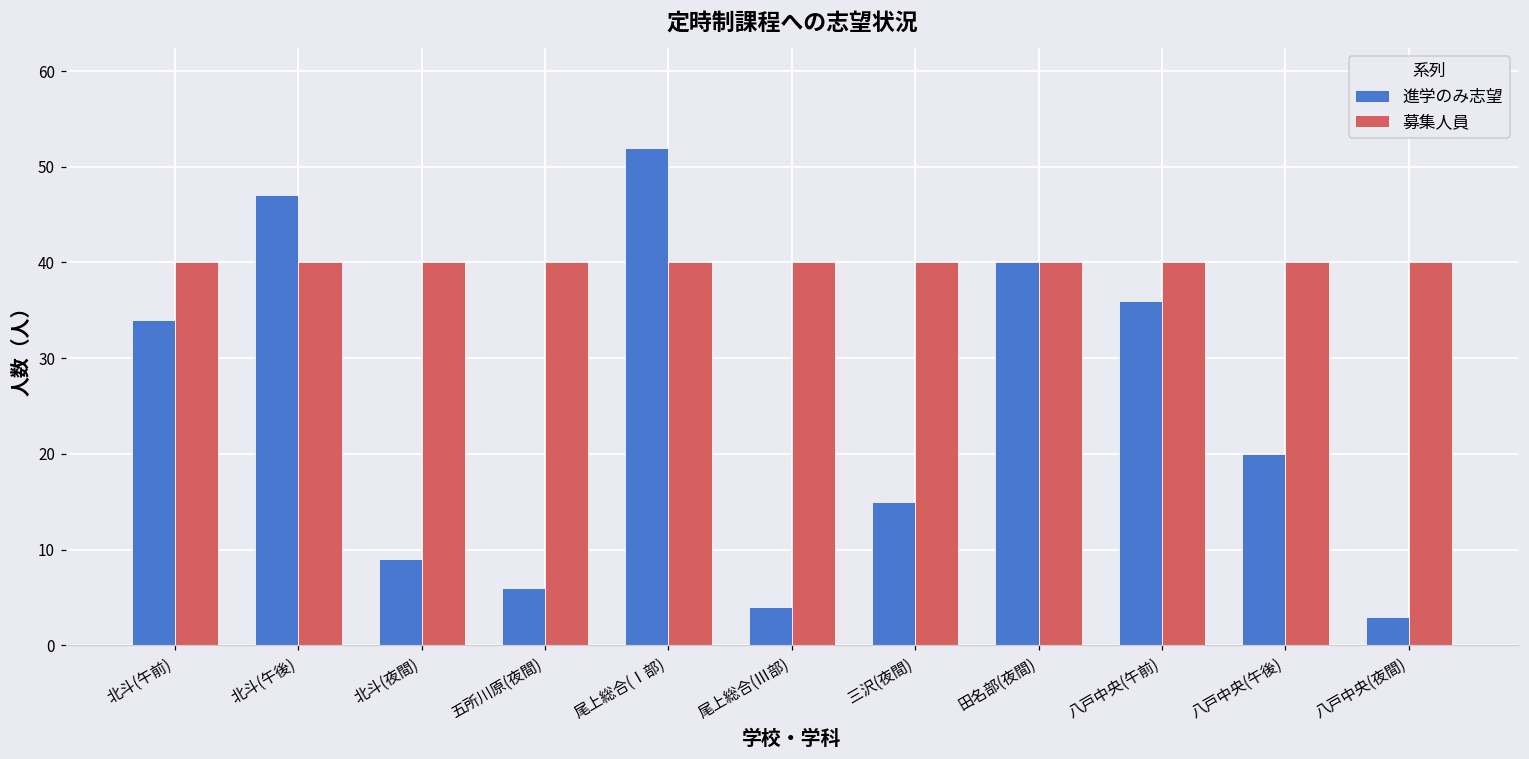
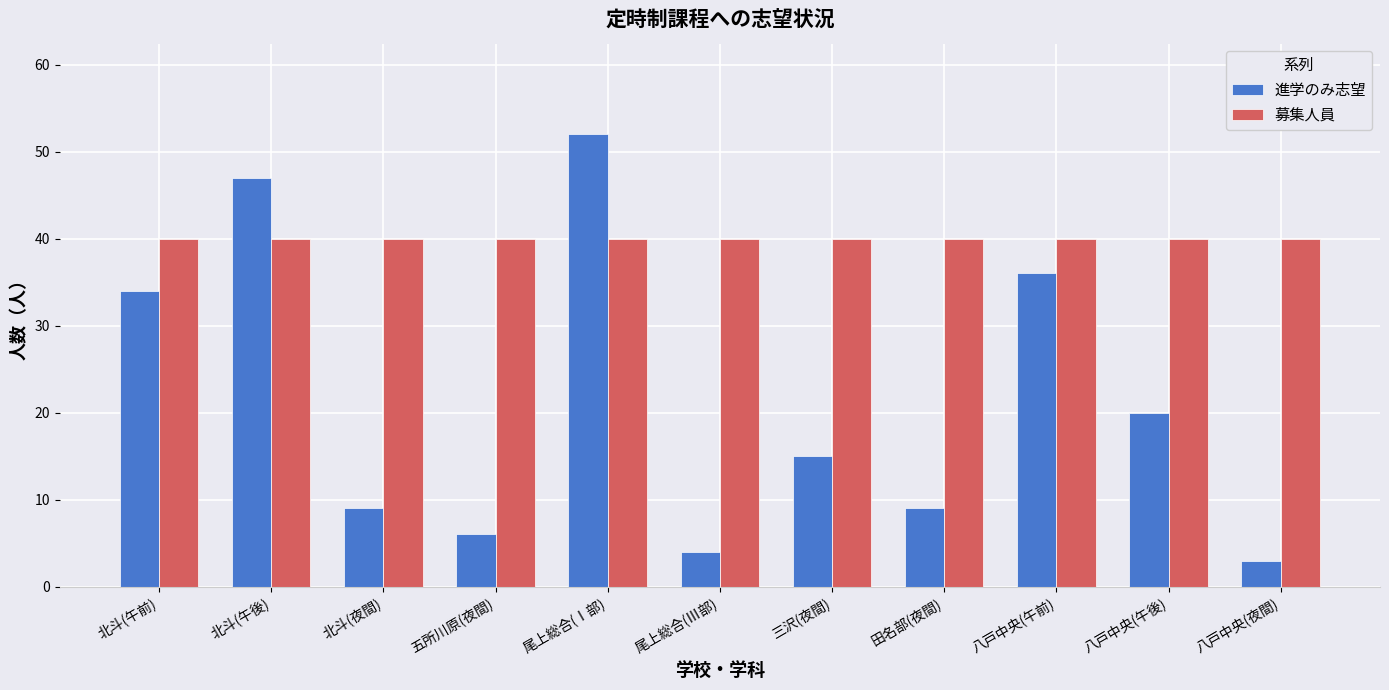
進学のみ志望, 田名部(夜間): 40 -> 9
